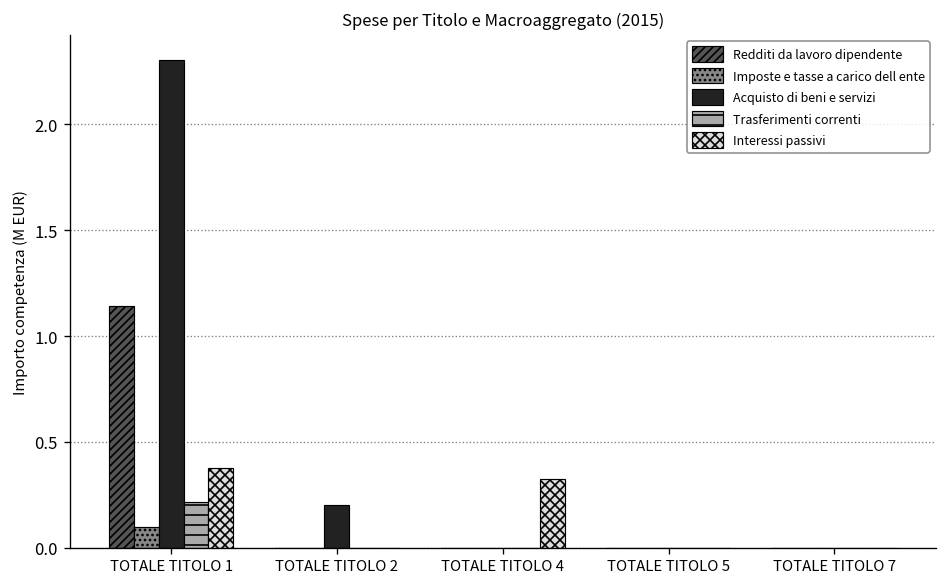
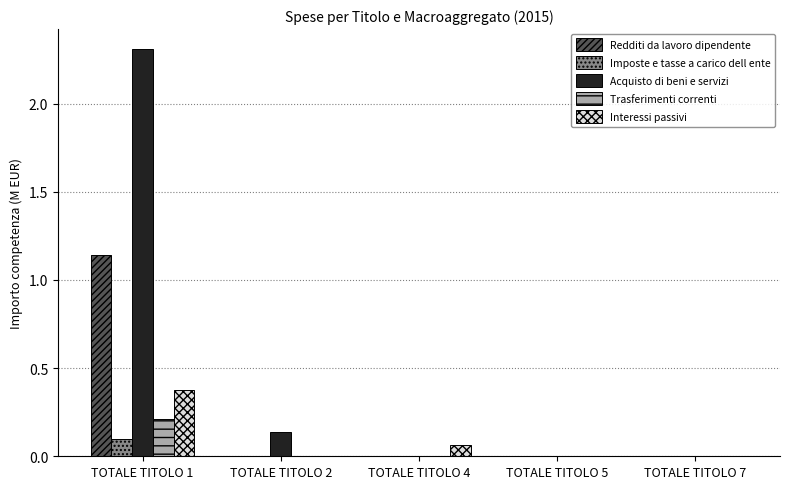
Acquisto di beni e servizi, TOTALE TITOLO 2: 0.20 -> 0.14
Interessi passivi, TOTALE TITOLO 4: 0.32 -> 0.06
